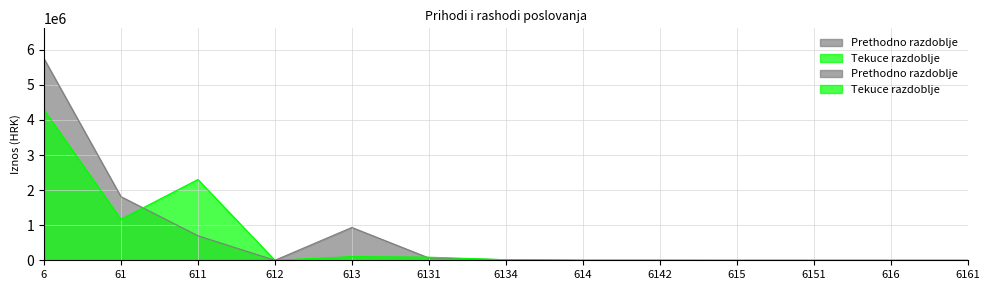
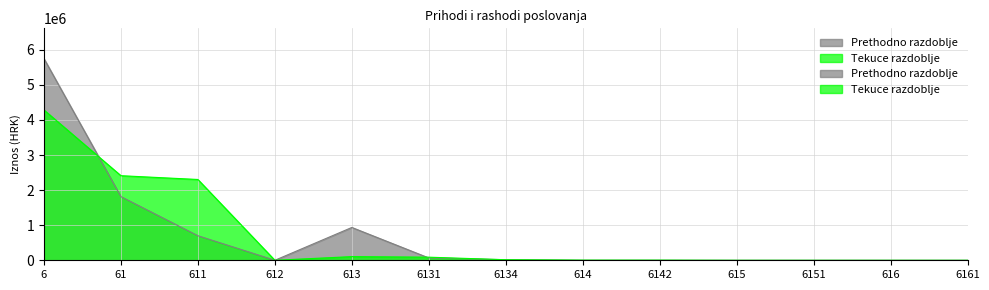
Tekuce razdoblje, 61: 1200000 -> 2400000
